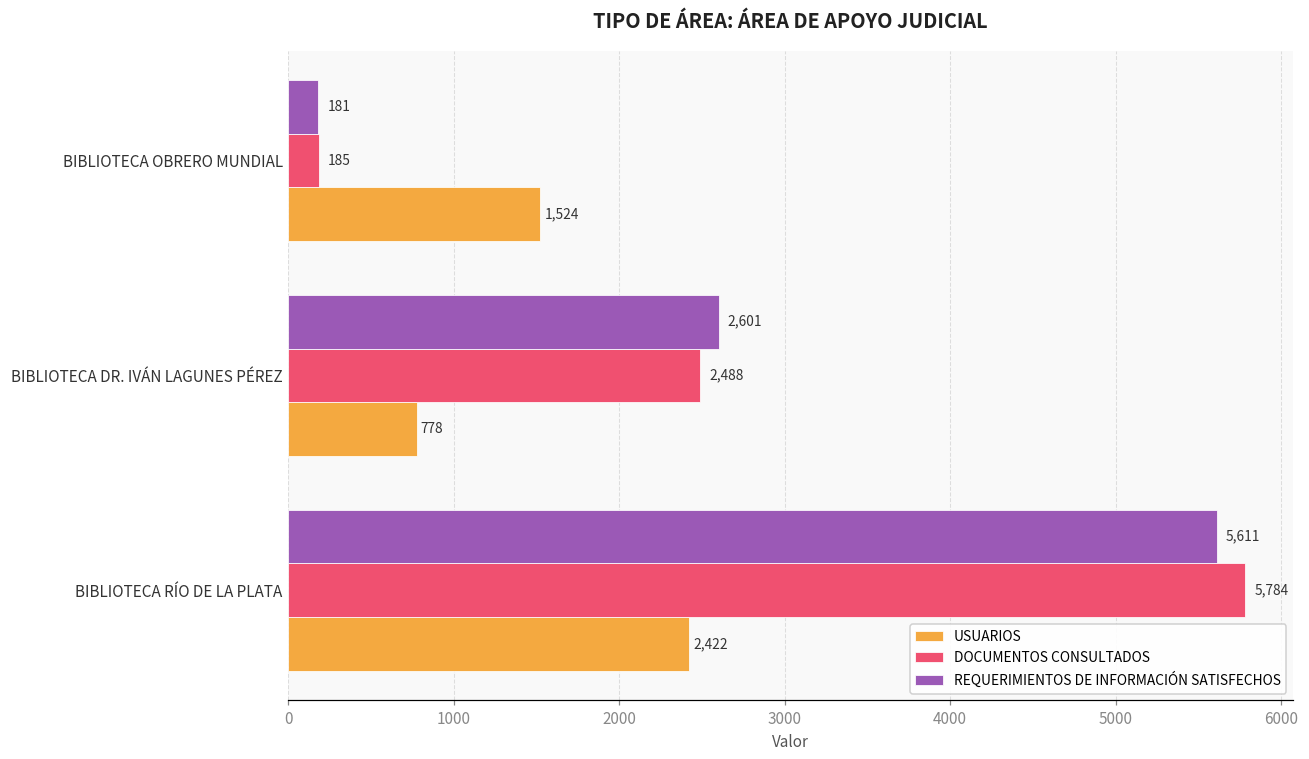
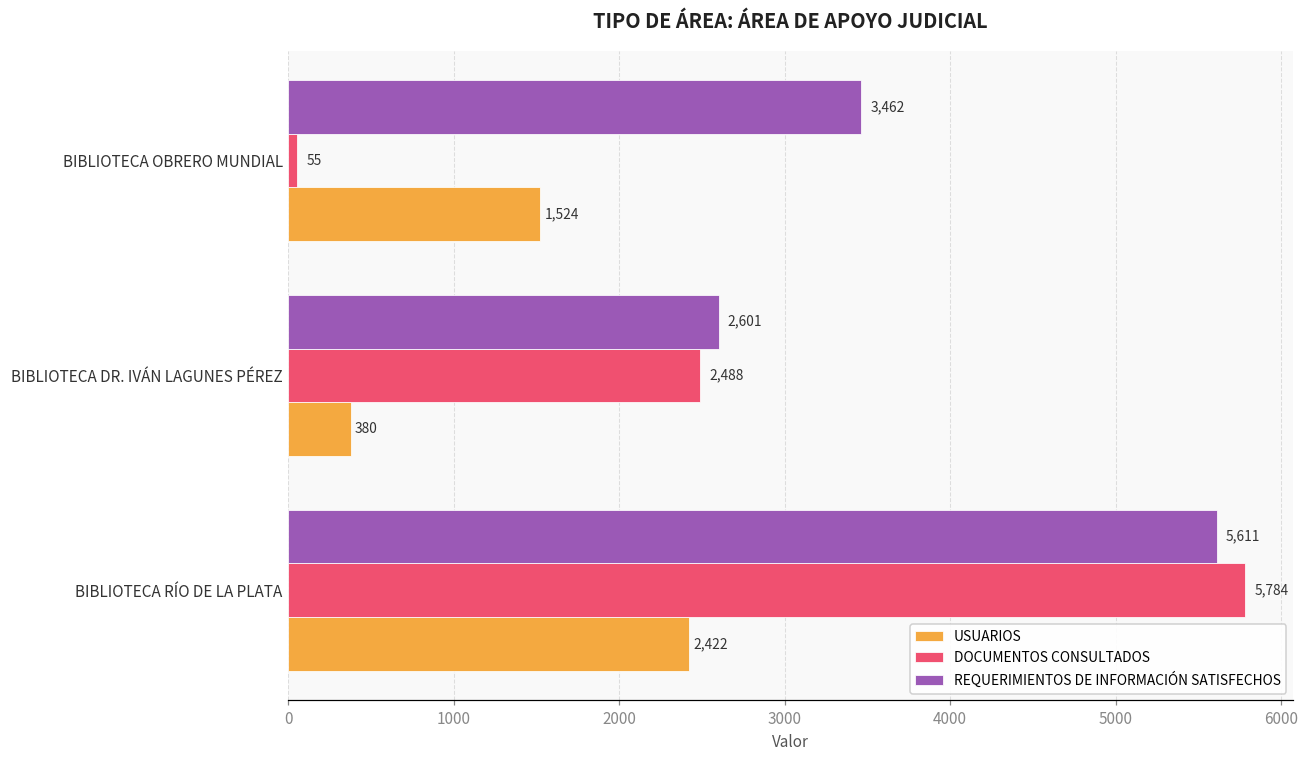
REQUERIMIENTOS DE INFORMACIÓN SATISFECHOS, BIBLIOTECA OBRERO MUNDIAL: 181 -> 3,462
DOCUMENTOS CONSULTADOS, BIBLIOTECA OBRERO MUNDIAL: 185 -> 55
USUARIOS, BIBLIOTECA DR. IVÁN LAGUNES PÉREZ: 778 -> 380
